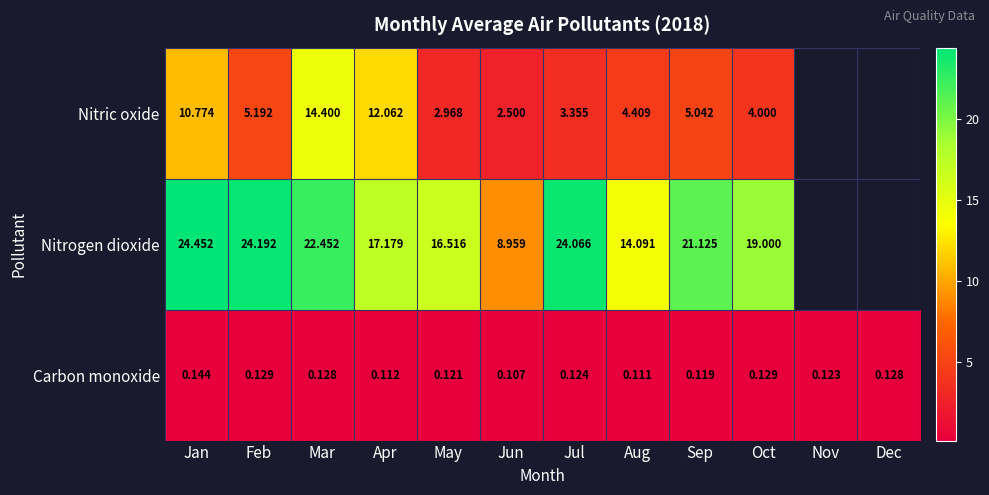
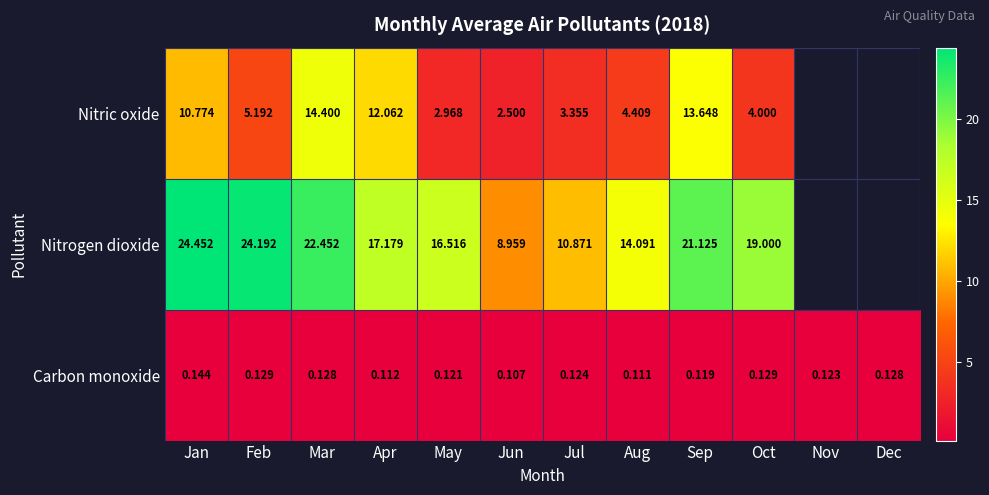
Nitric oxide, Sep: 5.042 -> 13.648
Nitrogen dioxide, Jul: 24.066 -> 10.871
